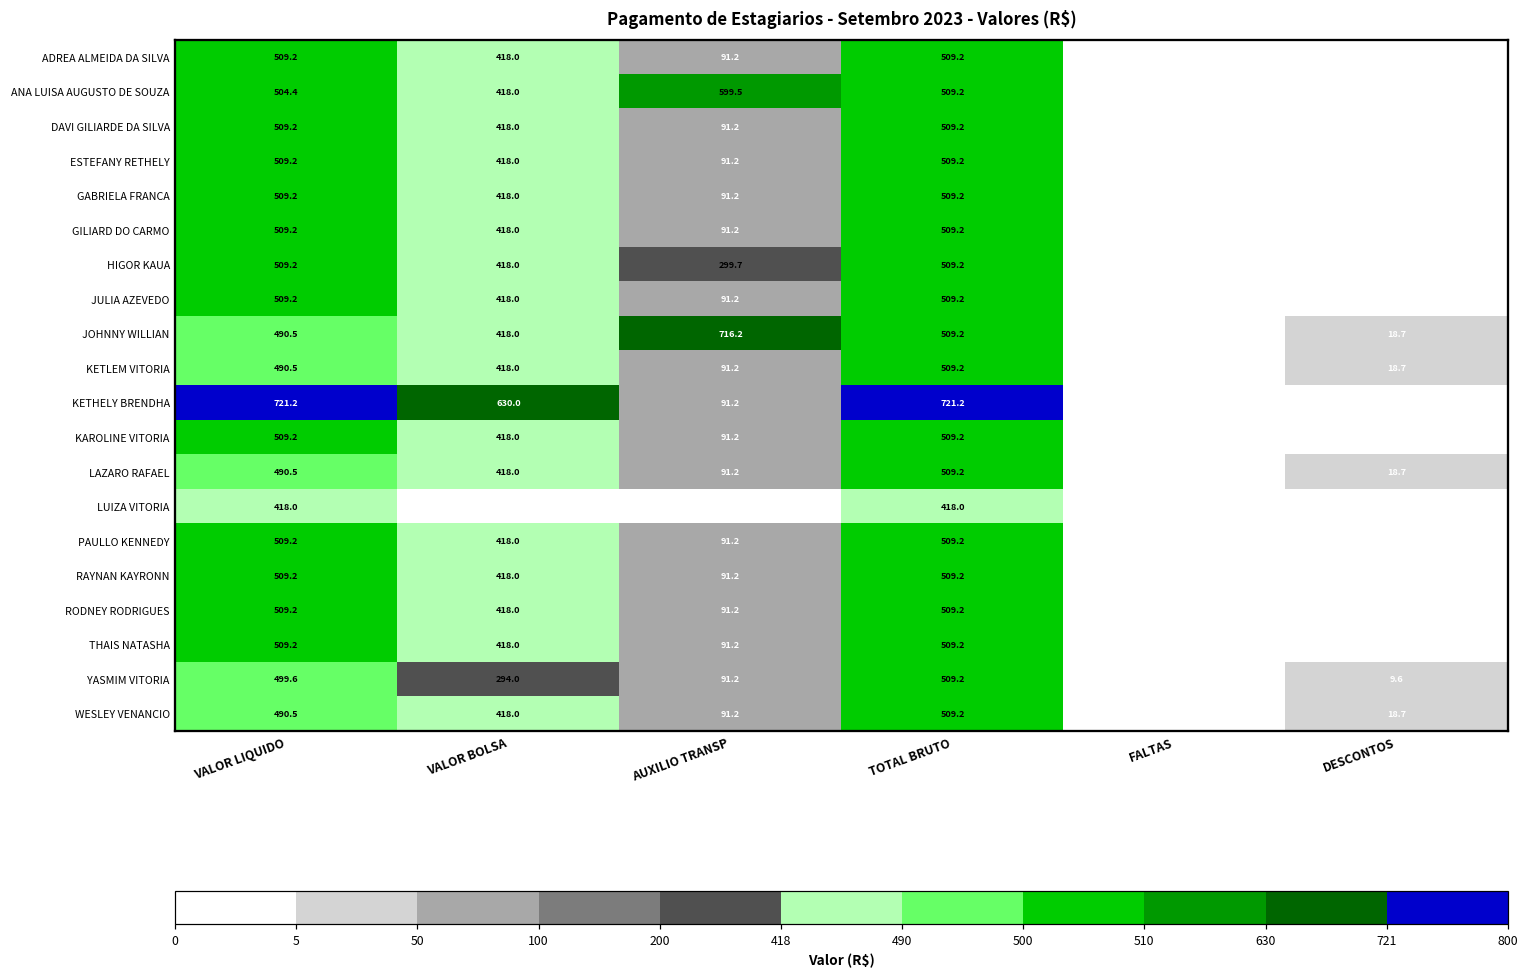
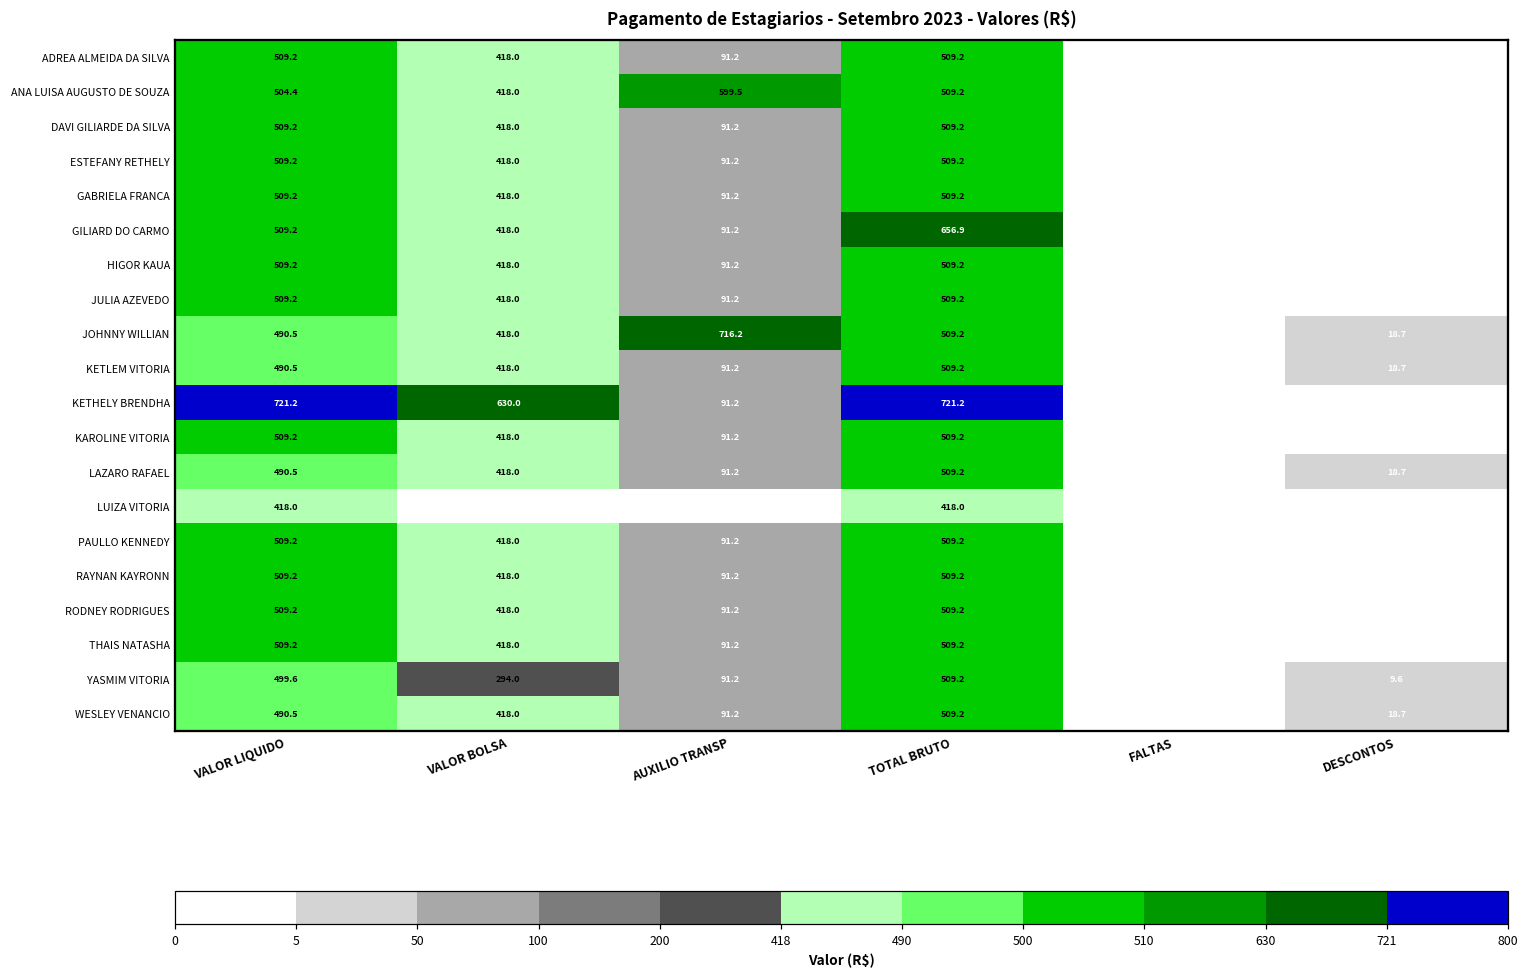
GILIARD DO CARMO, TOTAL BRUTO: 509.2 -> 656.9
HIGOR KAUA, AUXILIO TRANSP: 299.7 -> 91.2
